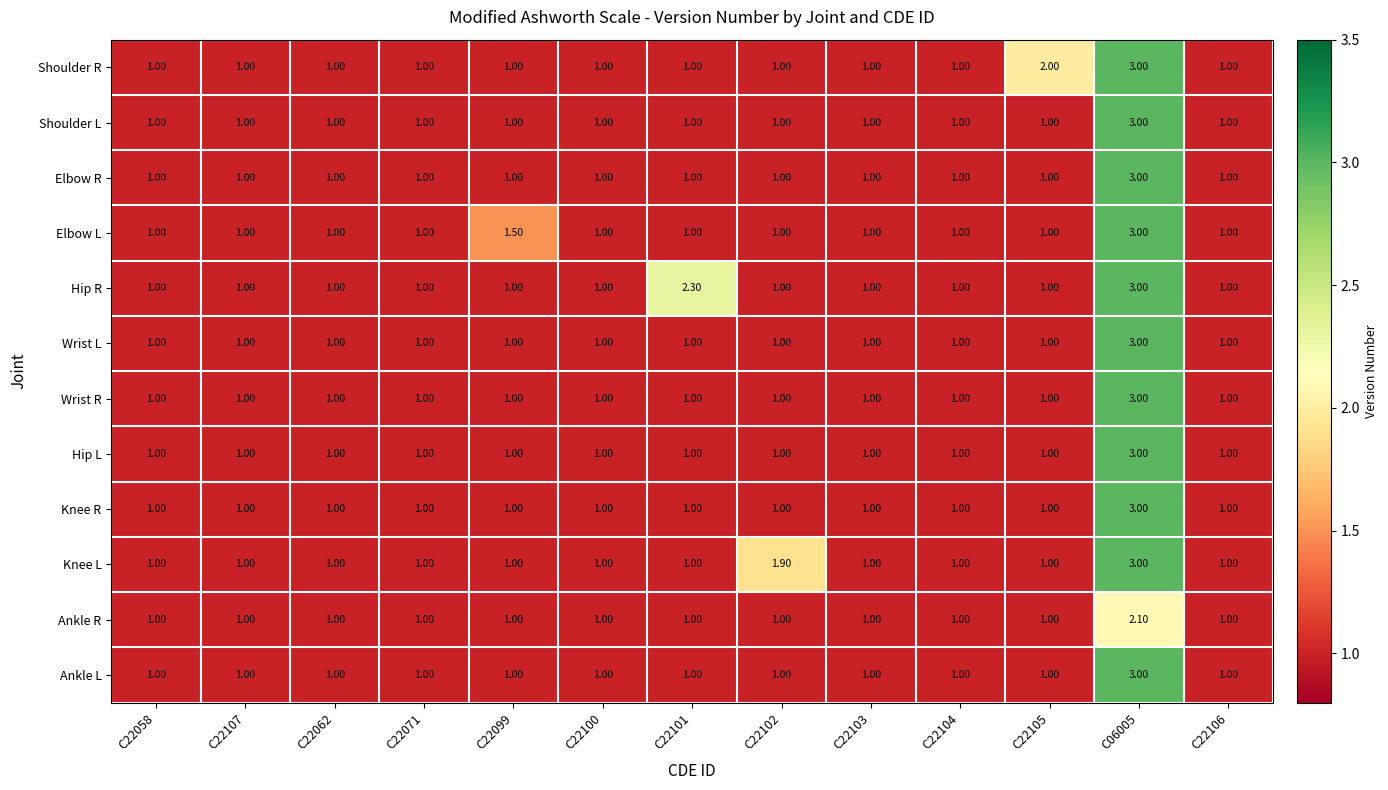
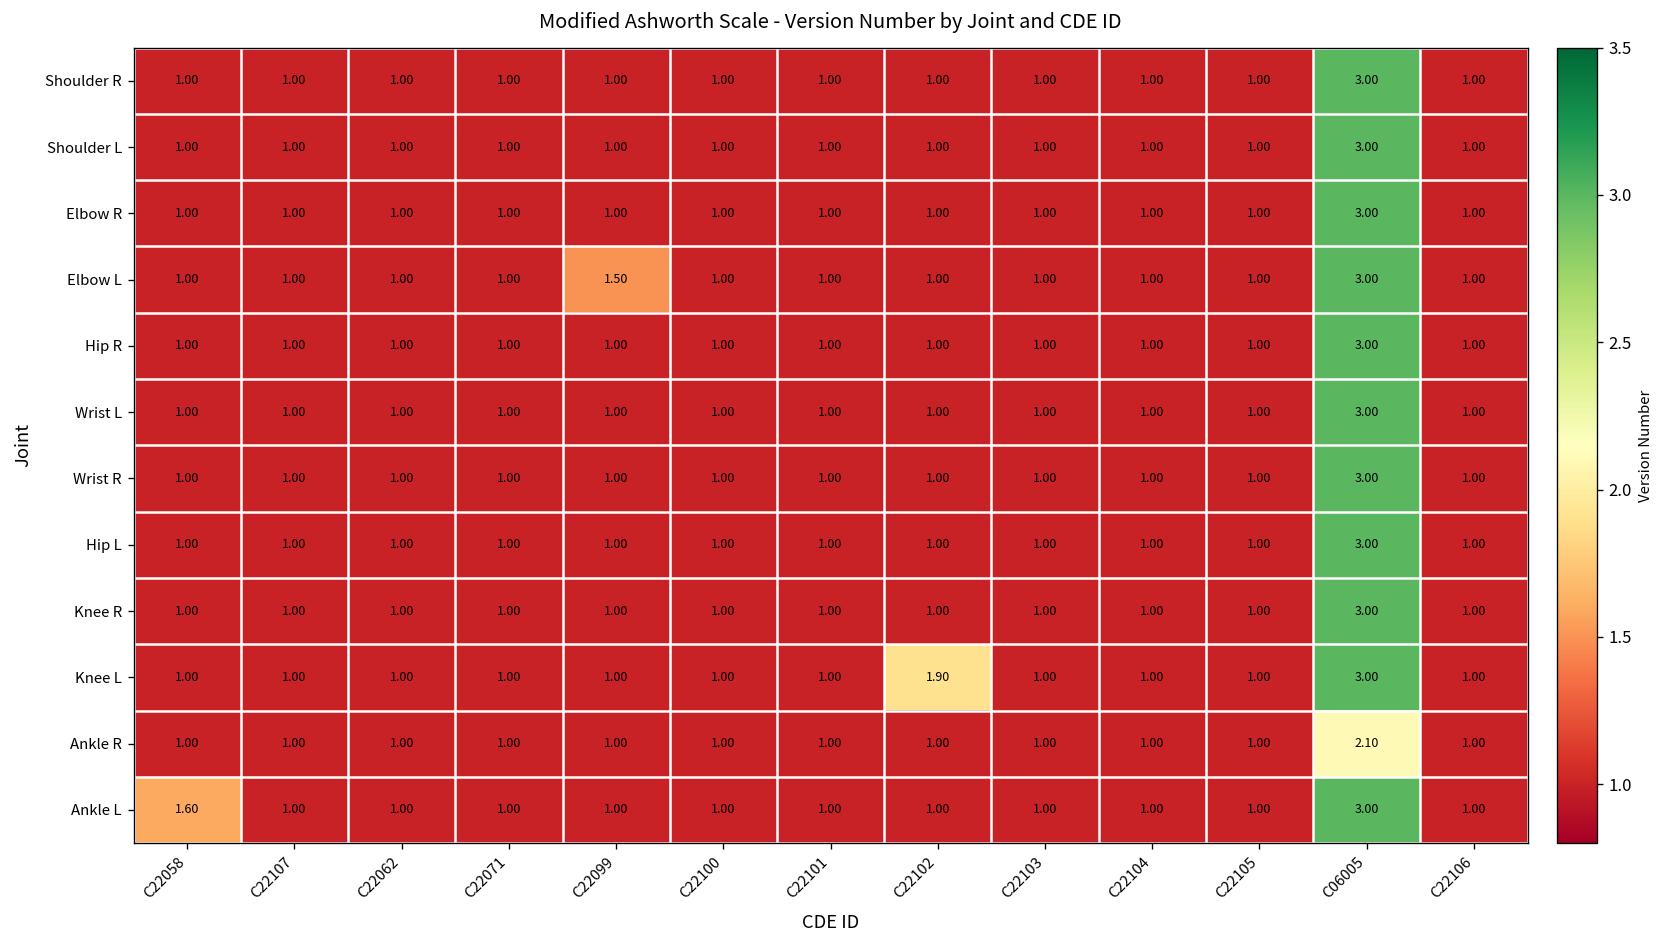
Shoulder R, C22105: 2.00 -> 1.00
Hip R, C22101: 2.30 -> 1.00
Ankle L, C22058: 1.00 -> 1.60
